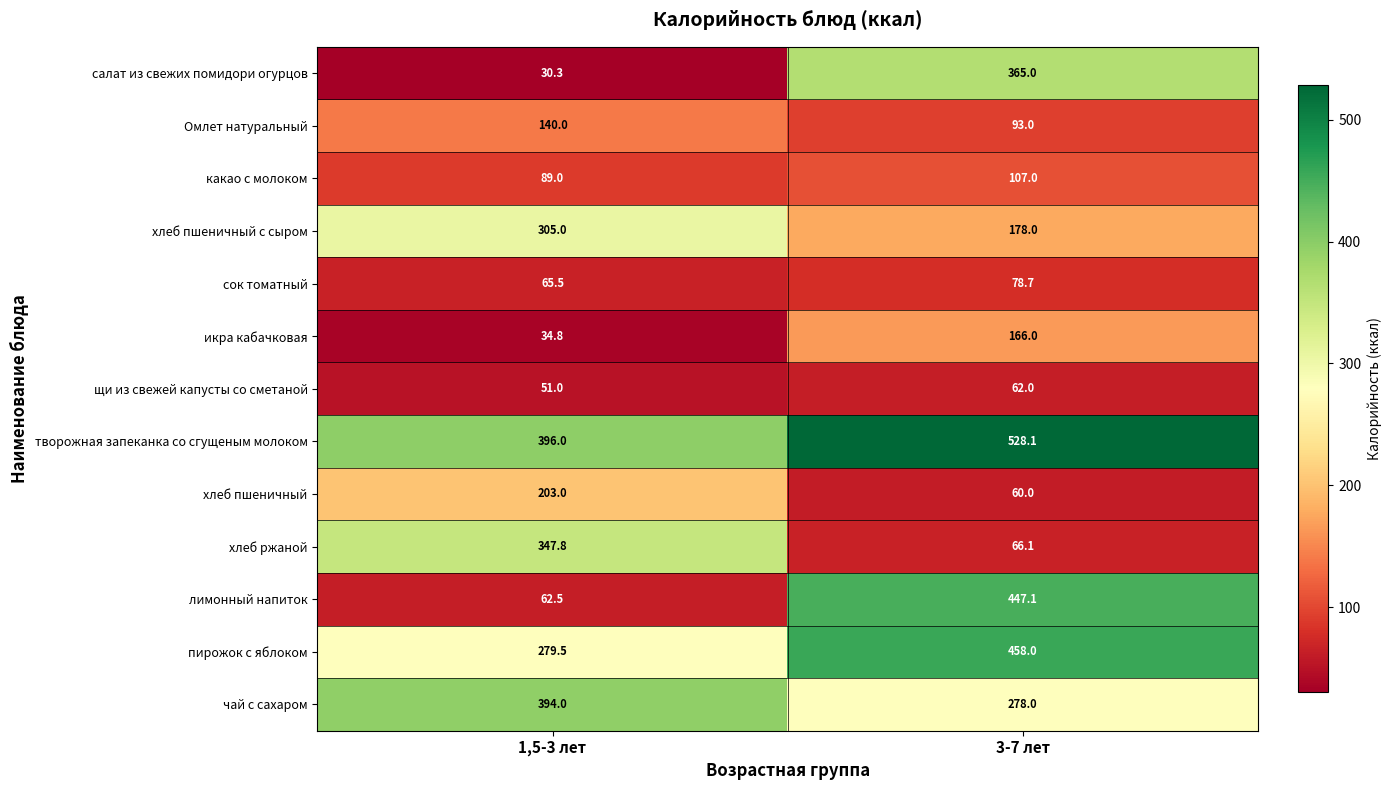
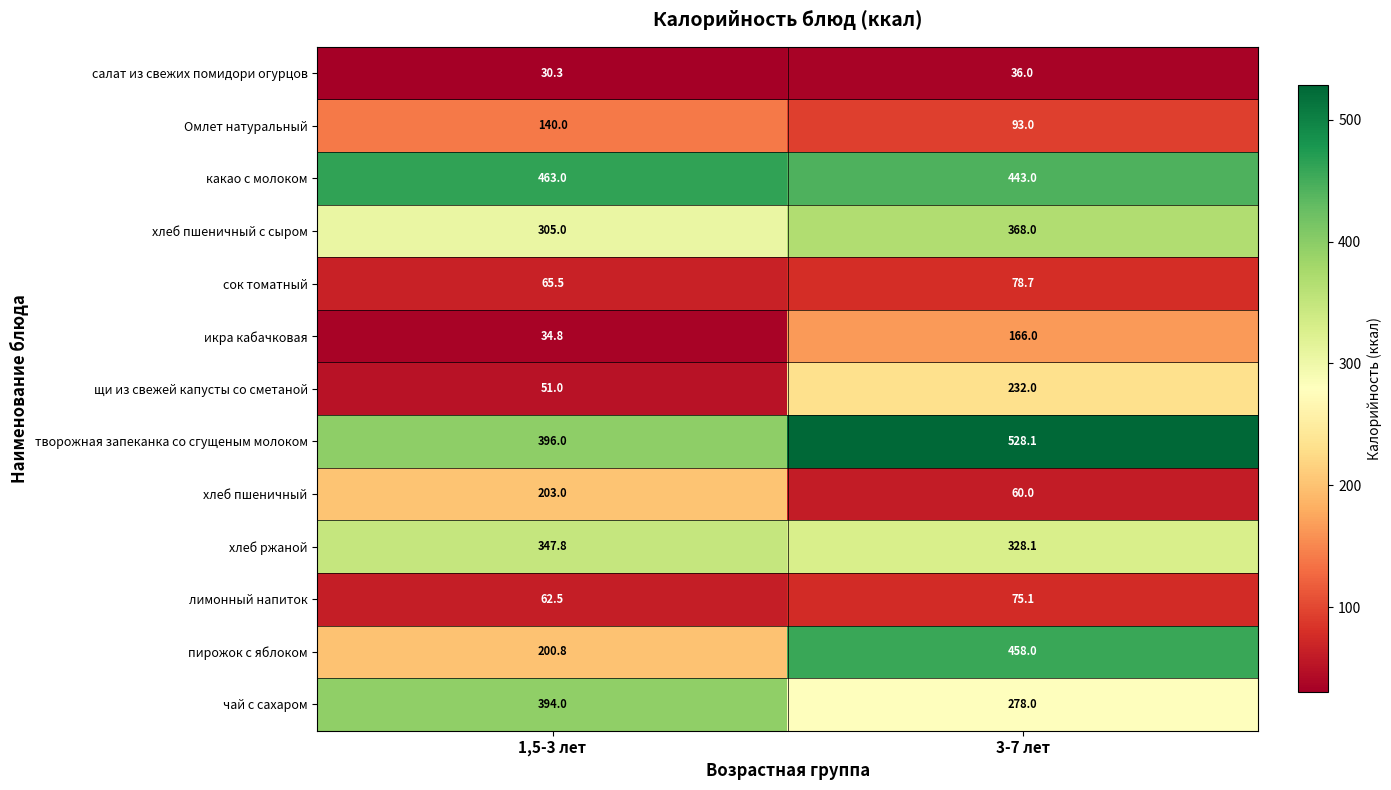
салат из свежих помидори огурцов, 3-7 лет: 365.0 -> 36.0
какао с молоком, 1,5-3 лет: 89.0 -> 463.0
какао с молоком, 3-7 лет: 107.0 -> 443.0
хлеб пшеничный с сыром, 3-7 лет: 178.0 -> 368.0
щи из свежей капусты со сметаной, 3-7 лет: 62.0 -> 232.0
хлеб ржаной, 3-7 лет: 66.1 -> 328.1
лимонный напиток, 3-7 лет: 447.1 -> 75.1
пирожок с яблоком, 1,5-3 лет: 279.5 -> 200.8
